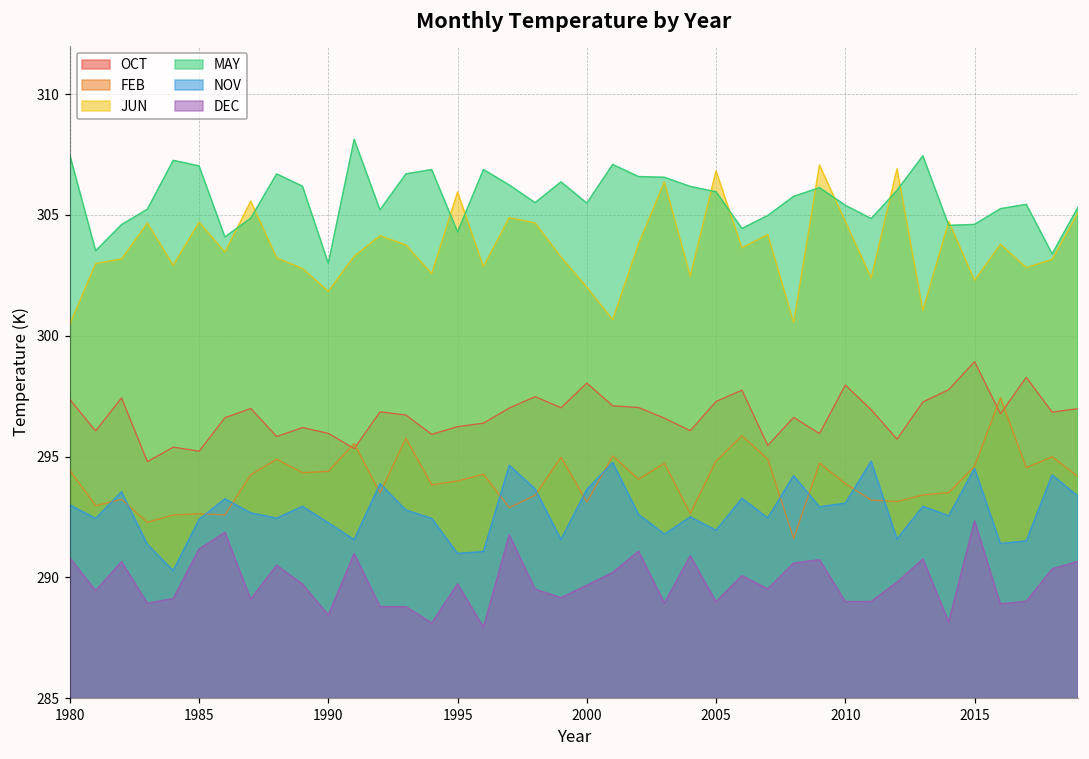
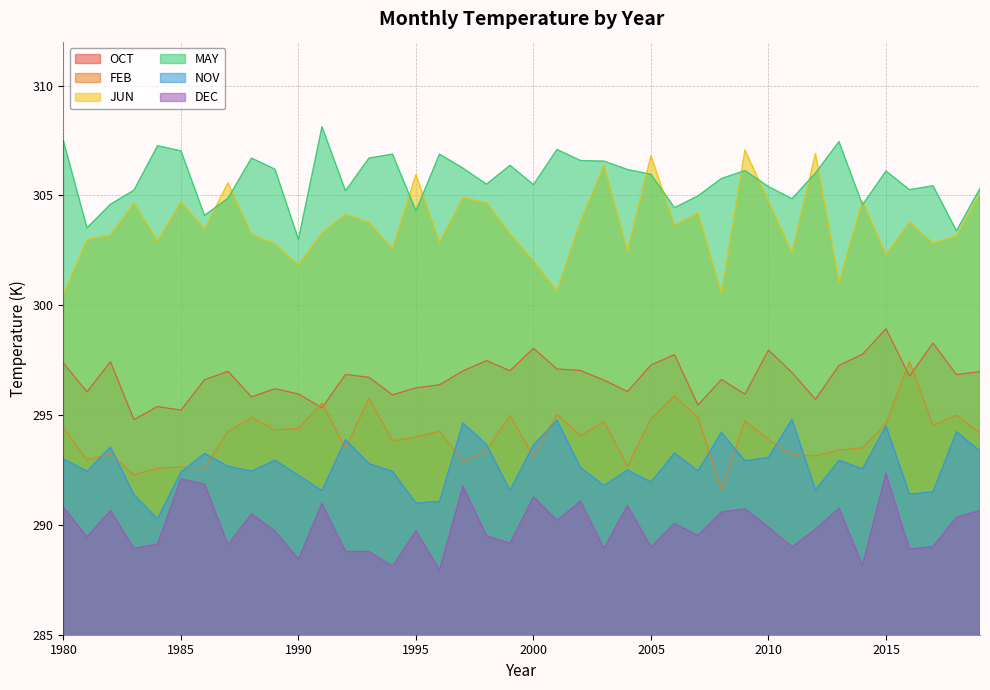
DEC, 1985: 291.2 -> 292.1
DEC, 2000: 289.7 -> 291.3
DEC, 2010: 289.0 -> 289.9
MAY, 2015: 304.6 -> 306.1
